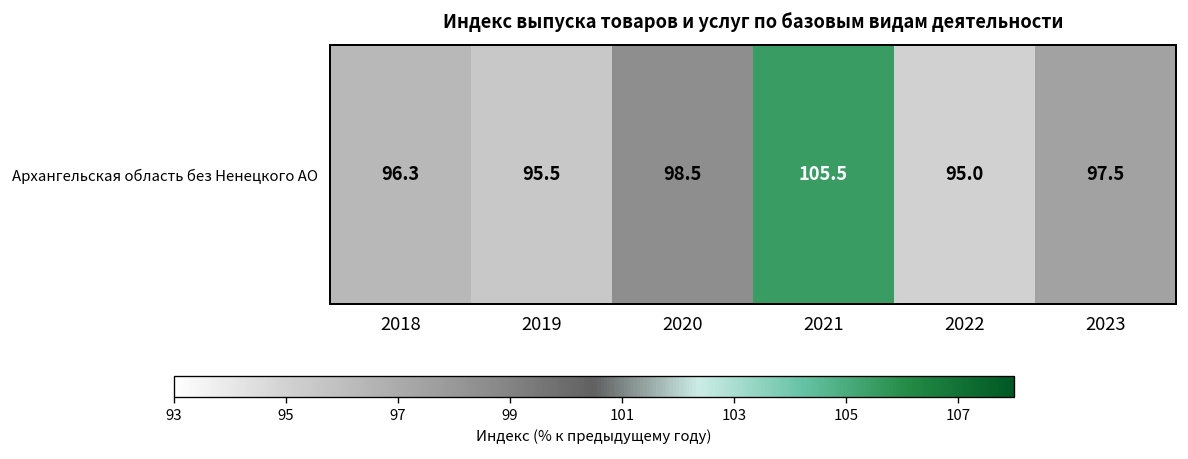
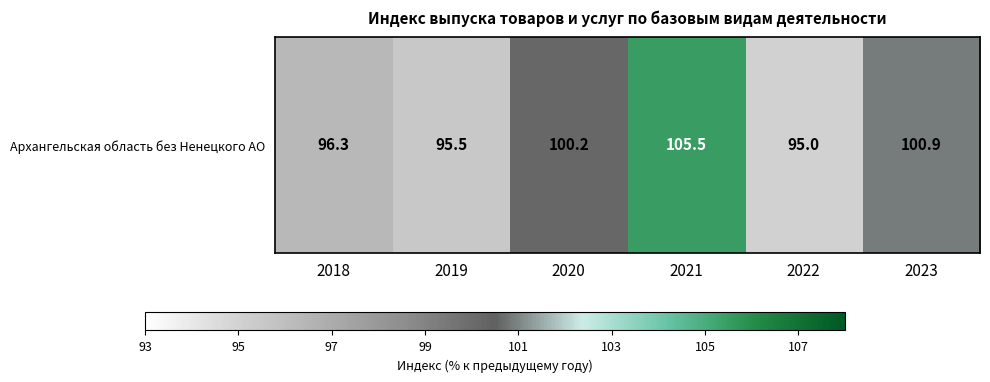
Архангельская область без Ненецкого АО, 2020: 98.5 -> 100.2
Архангельская область без Ненецкого АО, 2023: 97.5 -> 100.9
